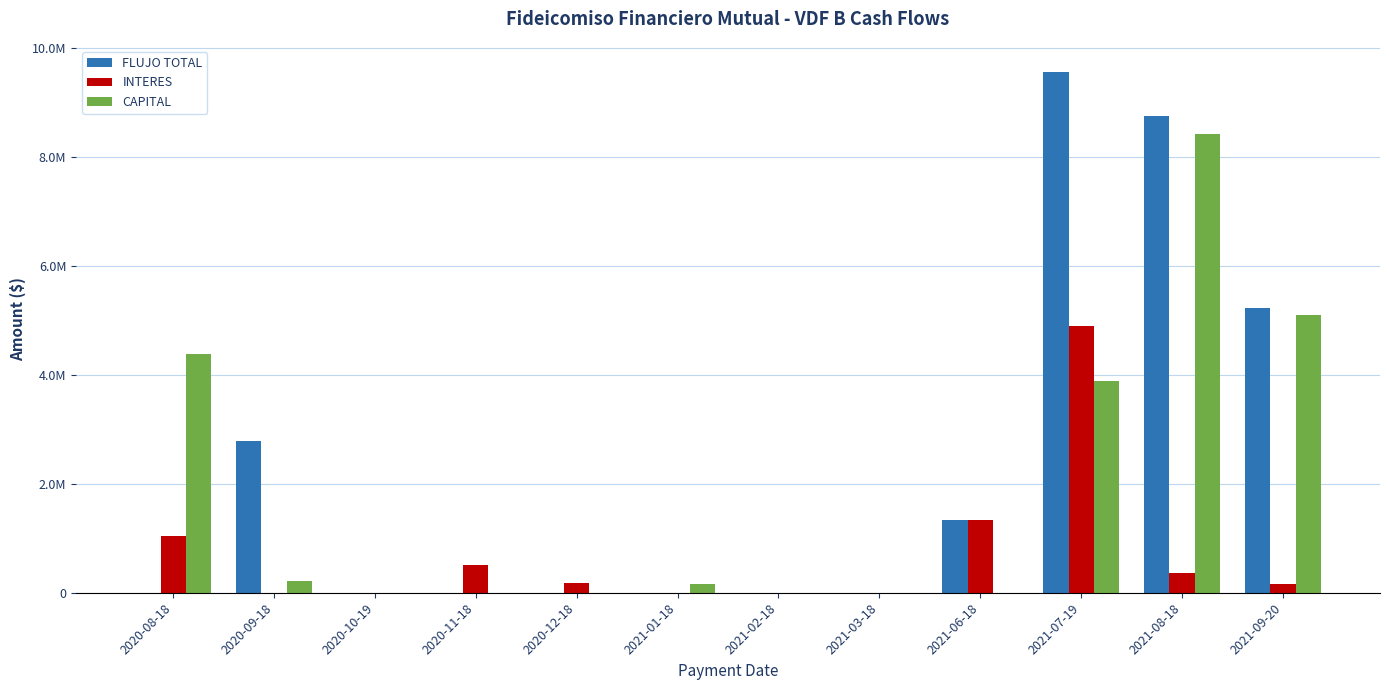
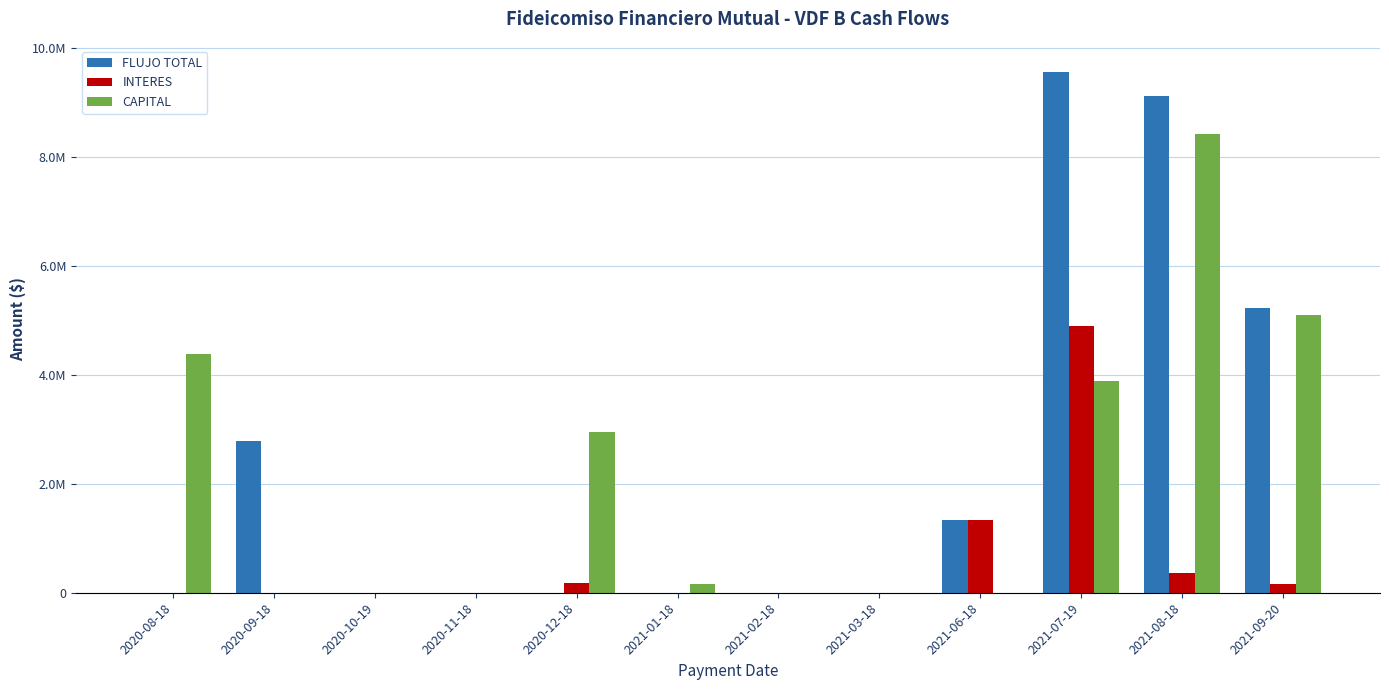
INTERES, 2020-08-18: 1000000 -> 0
CAPITAL, 2020-09-18: 200000 -> 0
INTERES, 2020-11-18: 500000 -> 0
CAPITAL, 2020-12-18: 0 -> 3000000
FLUJO TOTAL, 2021-08-18: 8800000 -> 9100000
